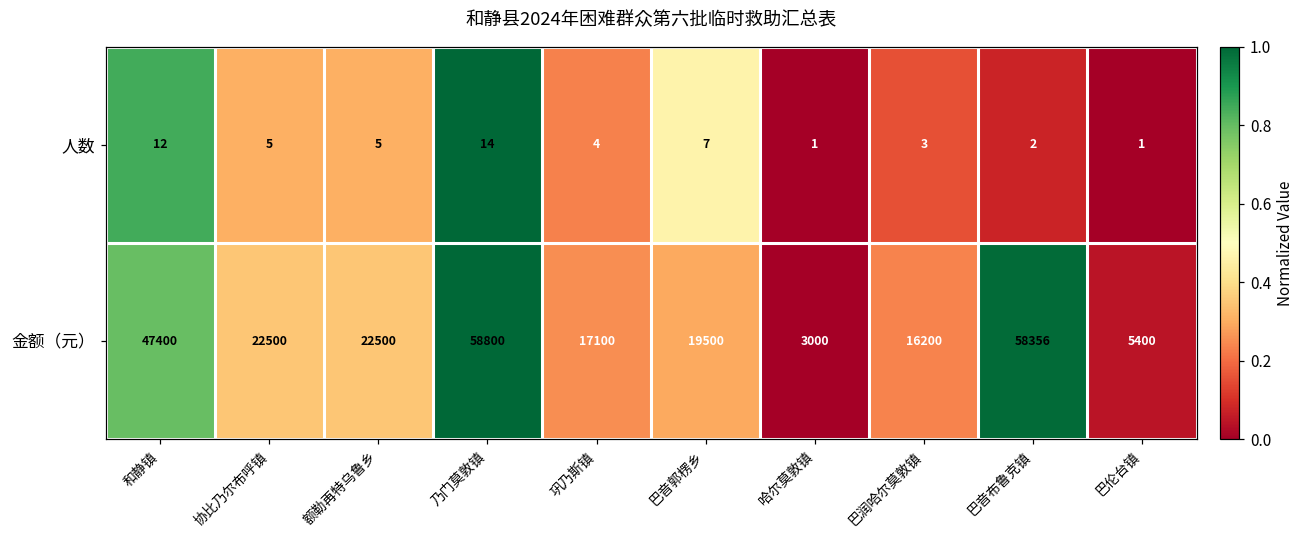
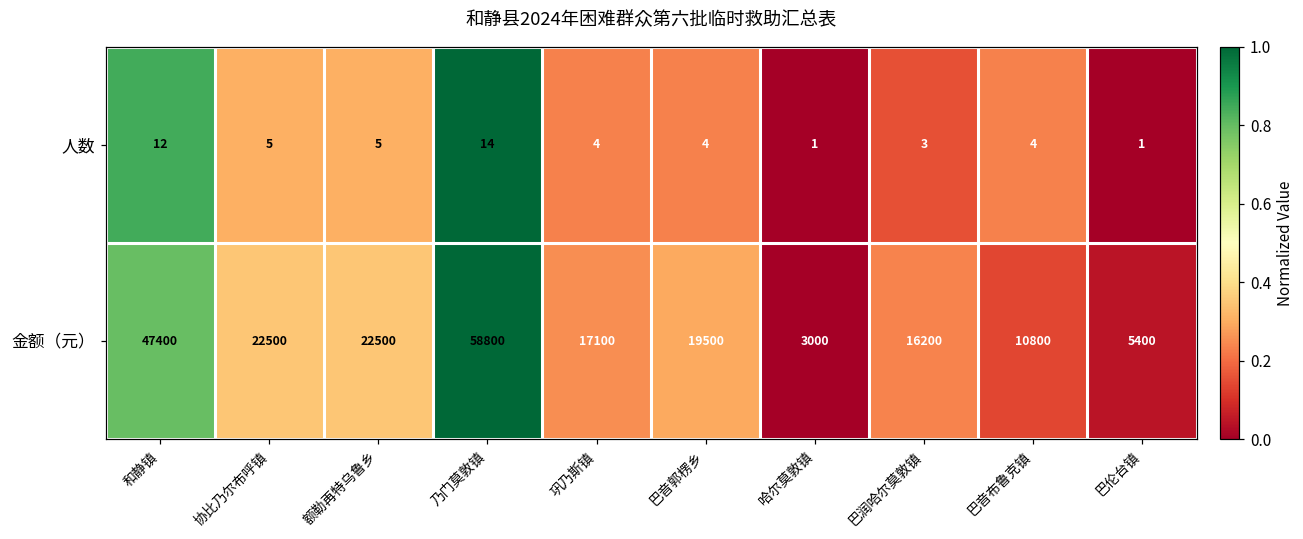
人数, 巴音郭楞乡: 7 -> 4
人数, 巴音布鲁克镇: 2 -> 4
金额（元）, 巴音布鲁克镇: 58356 -> 10800
